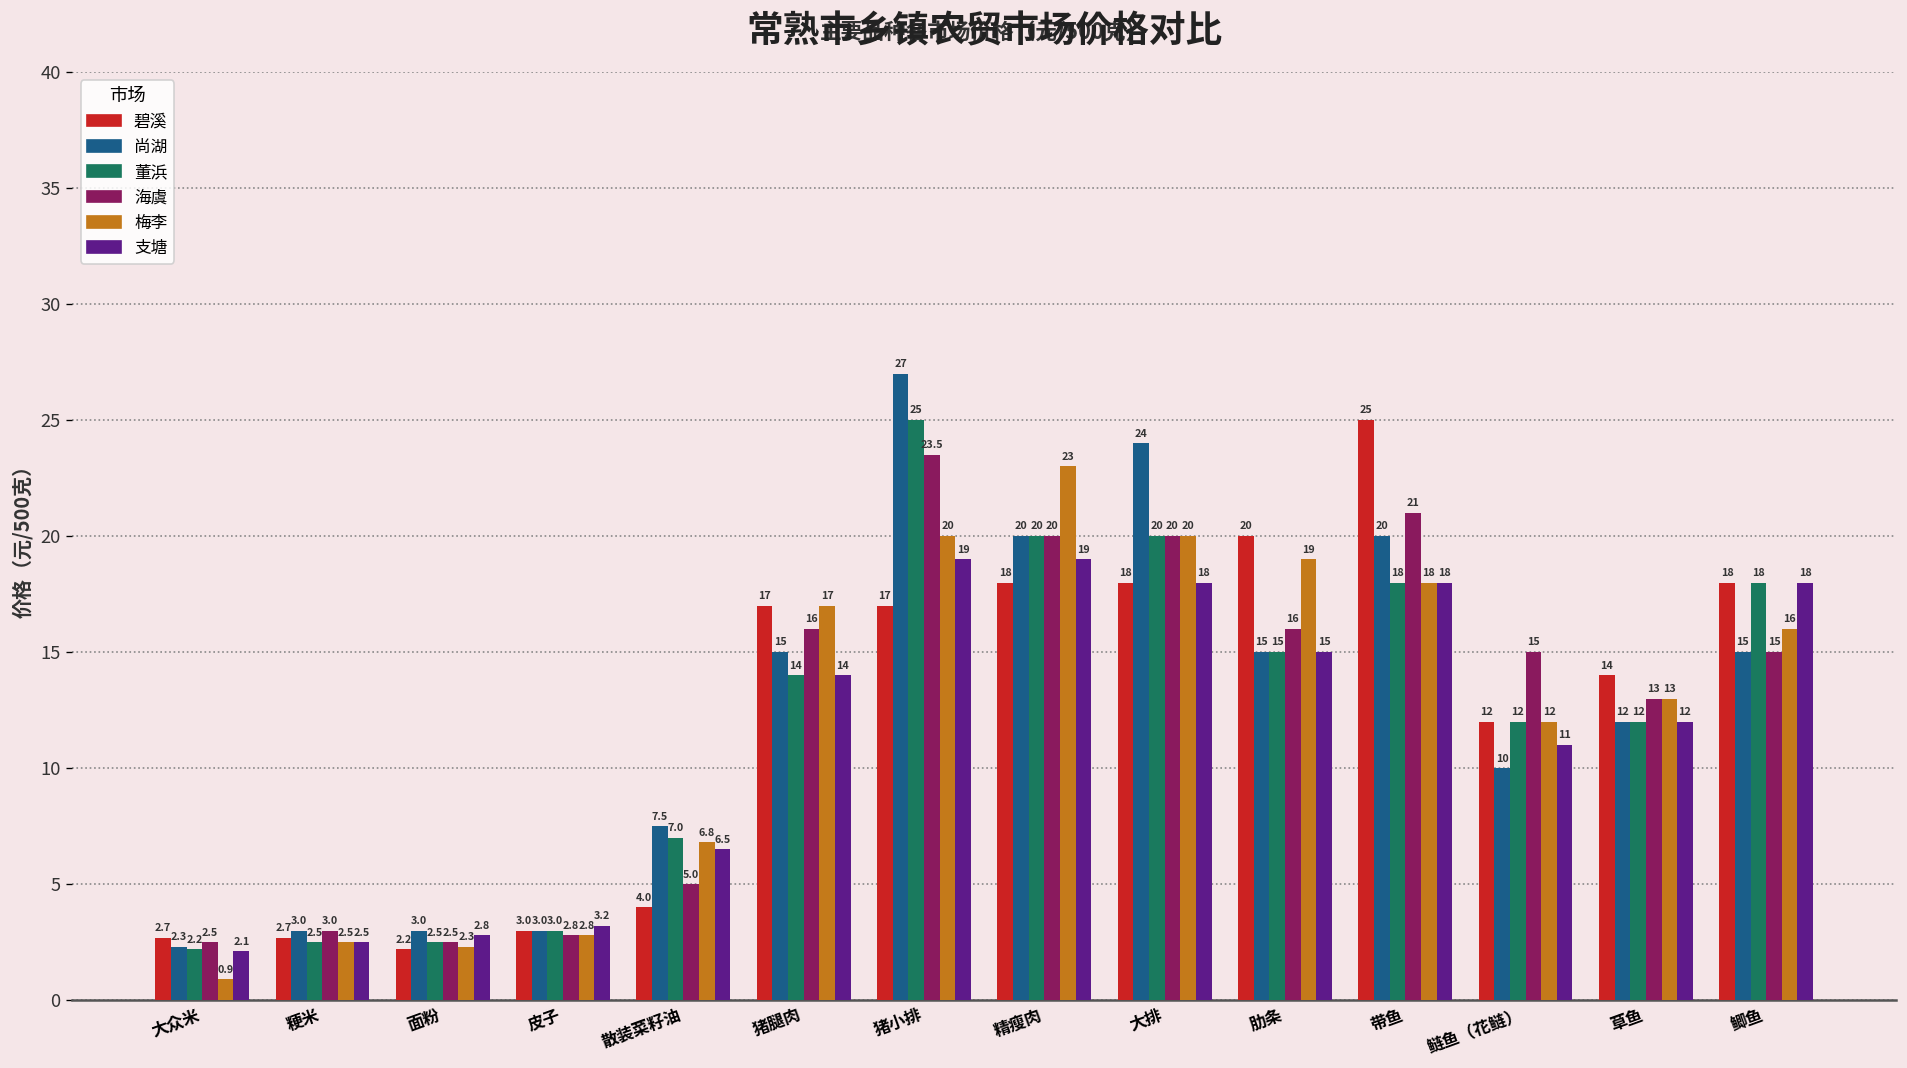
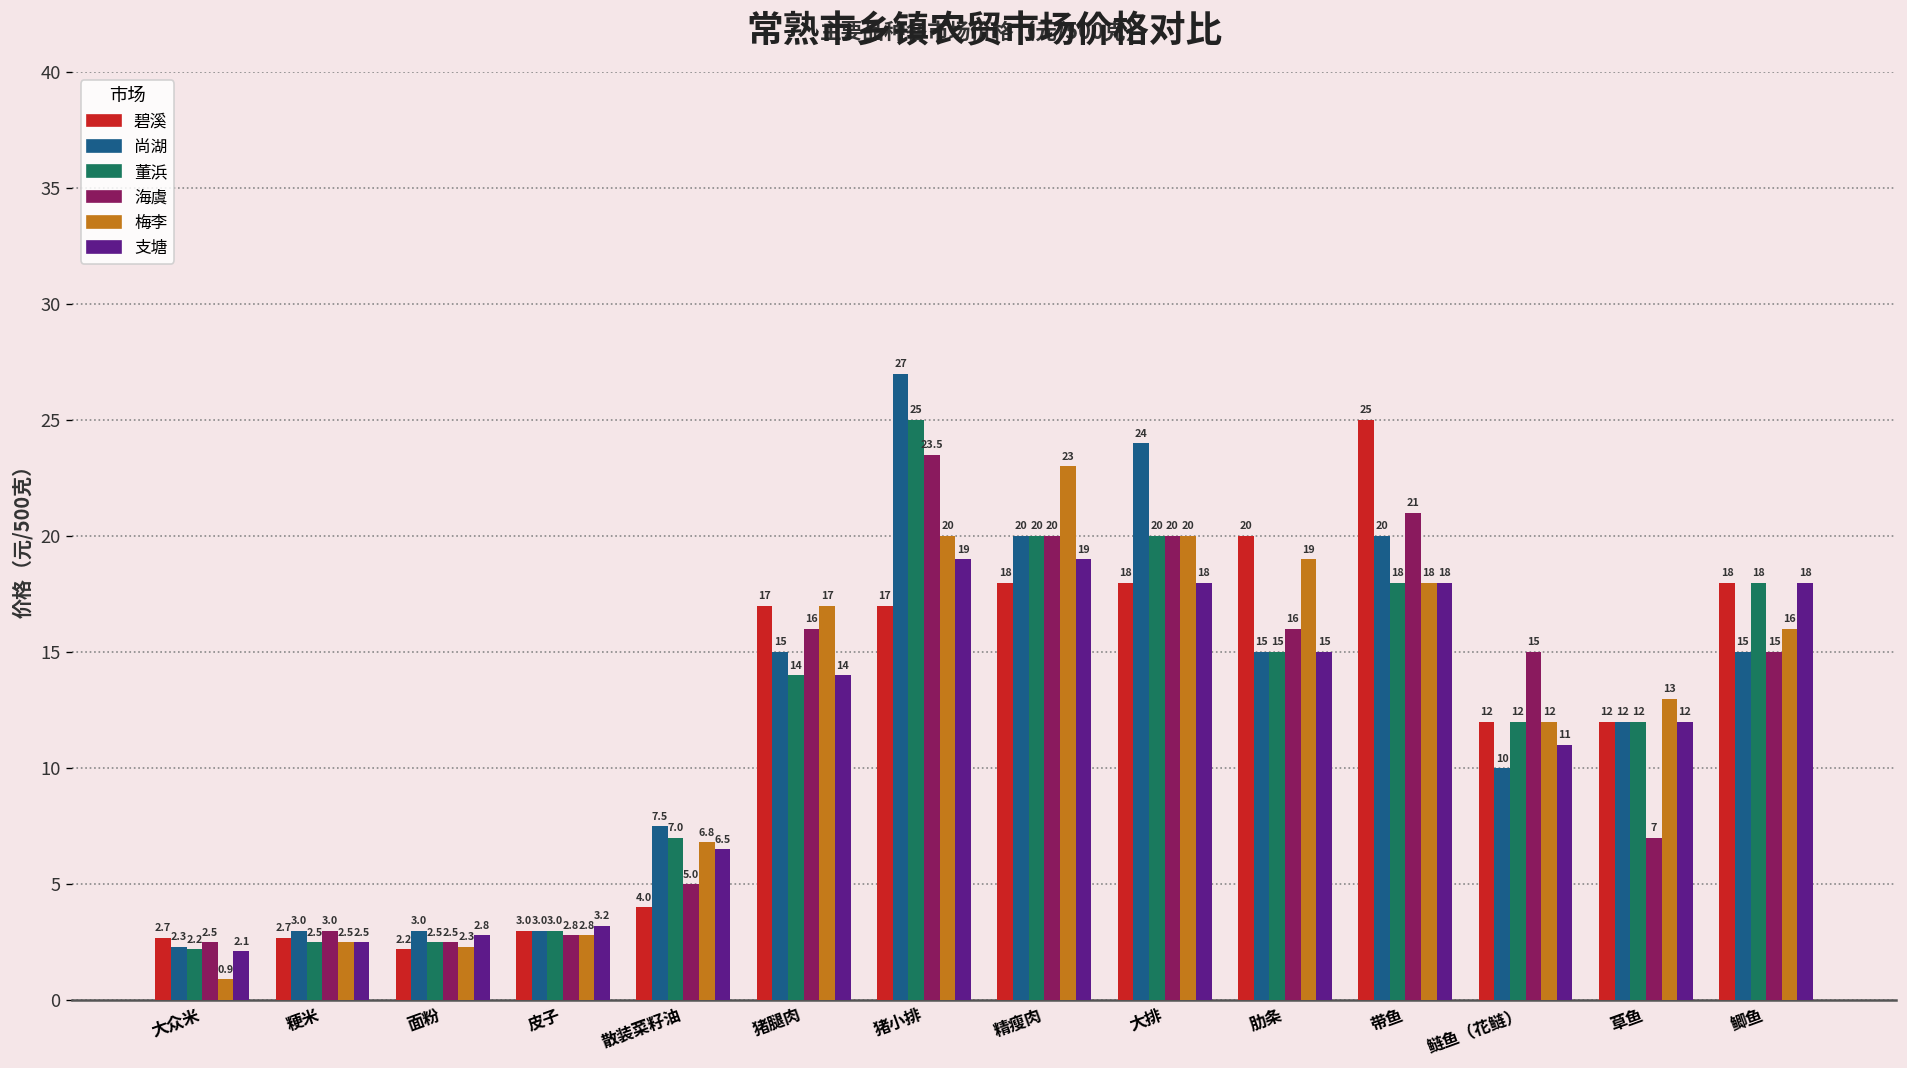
碧溪, 草鱼: 14 -> 12
海虞, 草鱼: 13 -> 7
